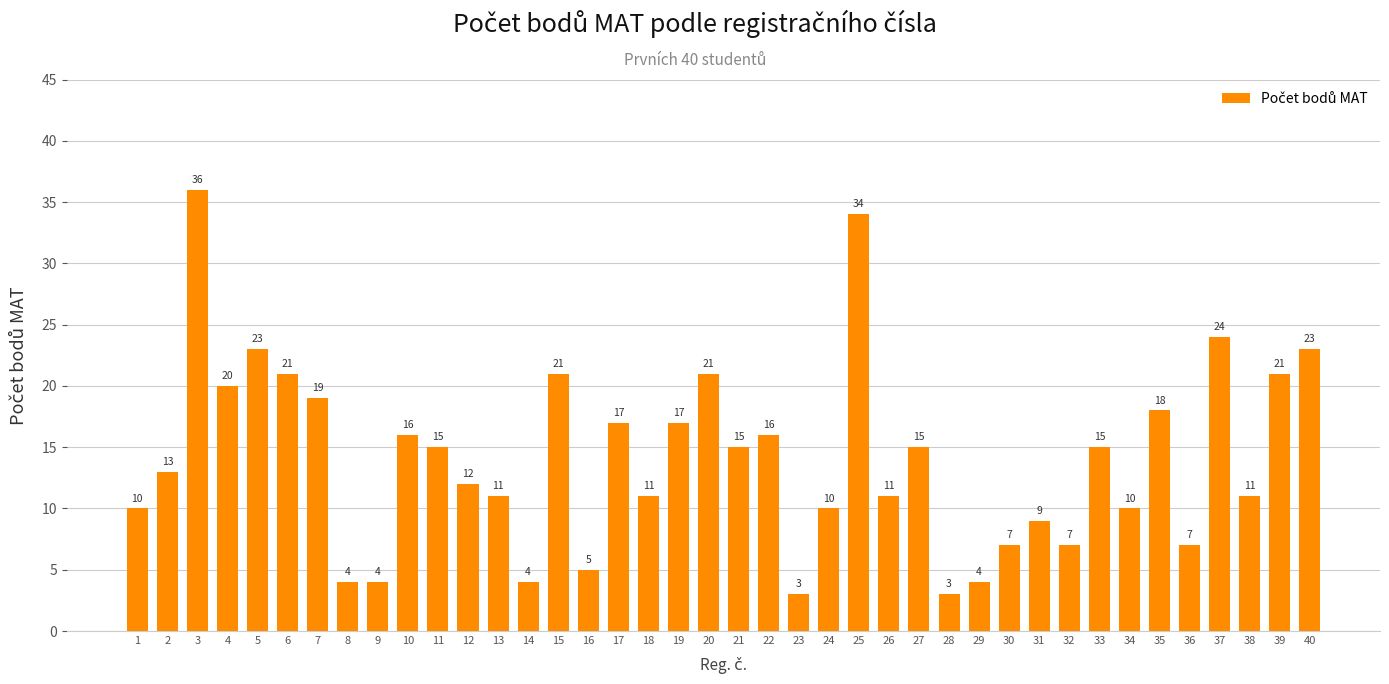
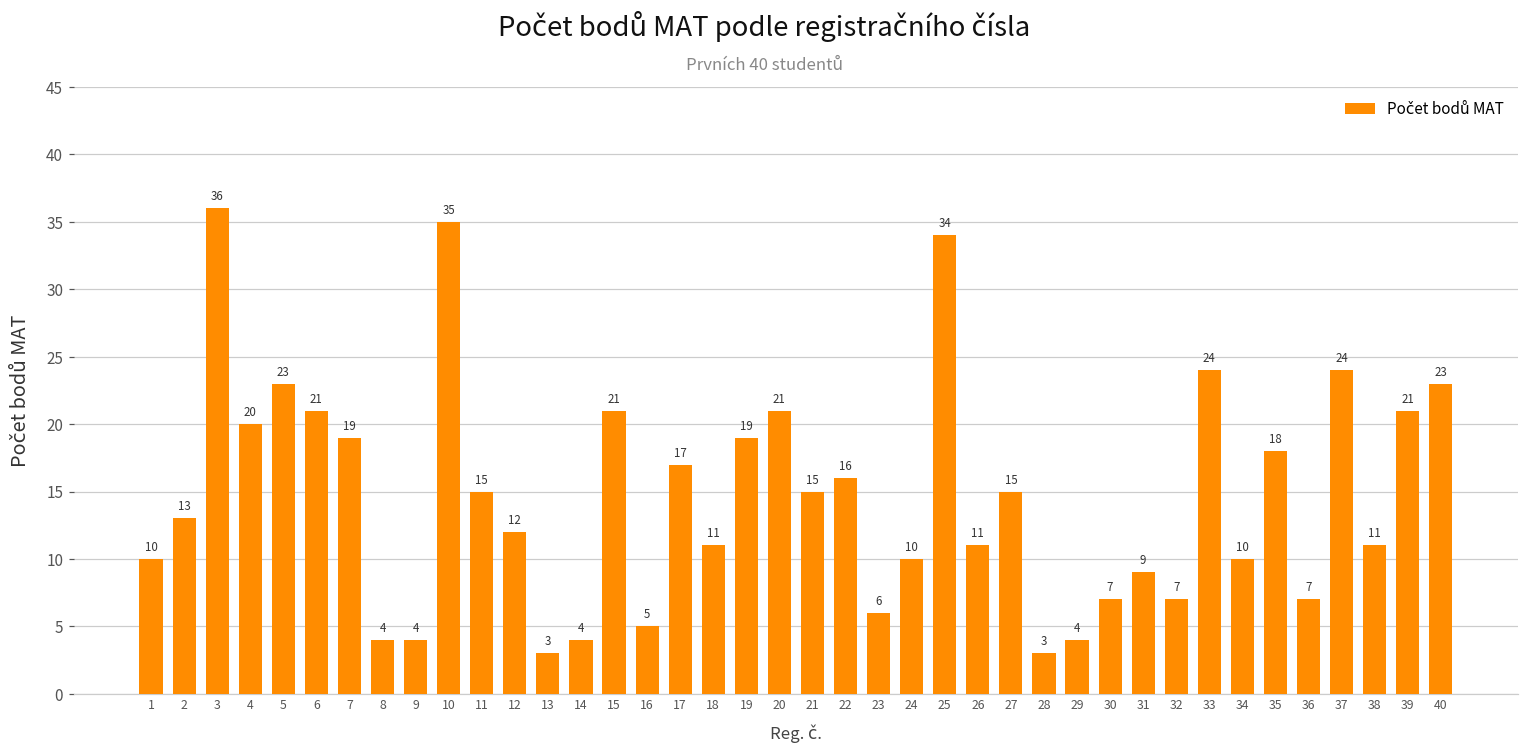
10: 16 -> 35
13: 11 -> 3
19: 17 -> 19
23: 3 -> 6
33: 15 -> 24
